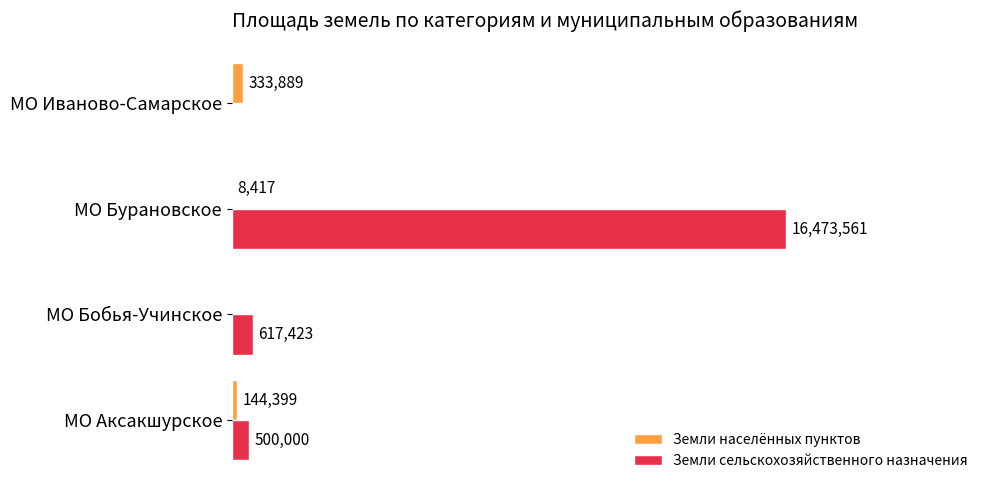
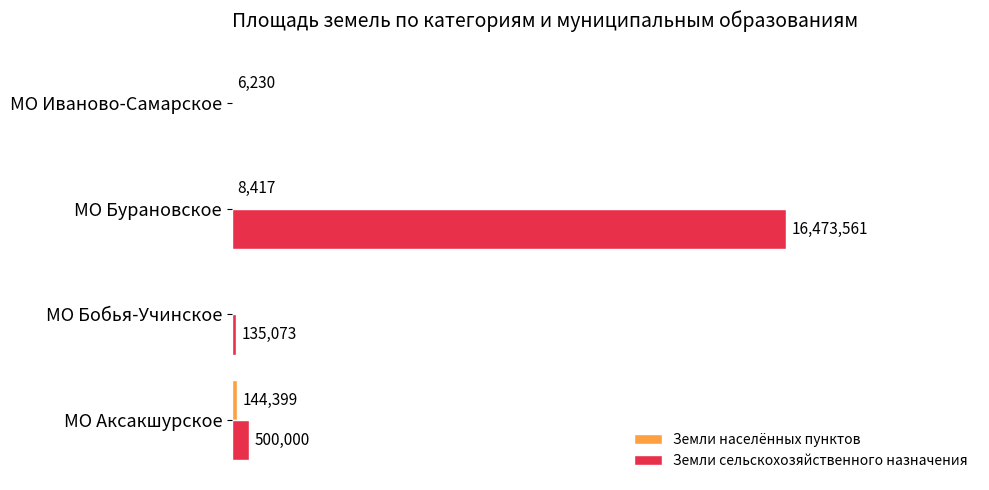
Земли населённых пунктов, МО Иваново-Самарское: 333,889 -> 6,230
Земли сельскохозяйственного назначения, МО Бобья-Учинское: 617,423 -> 135,073
